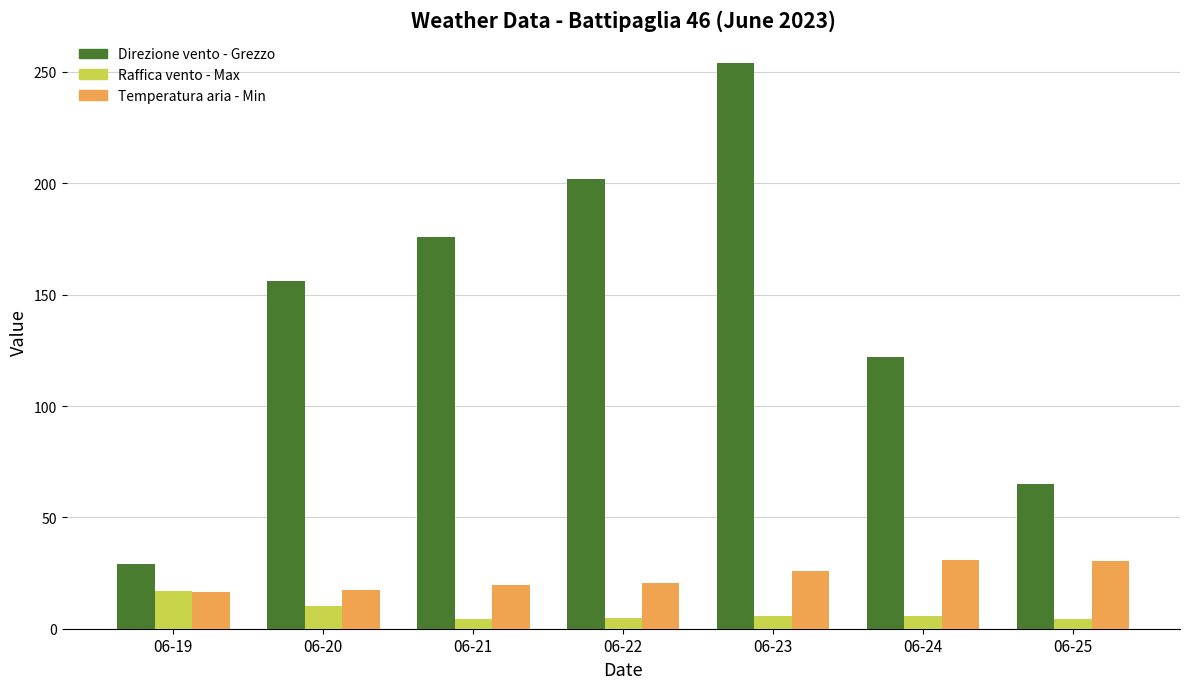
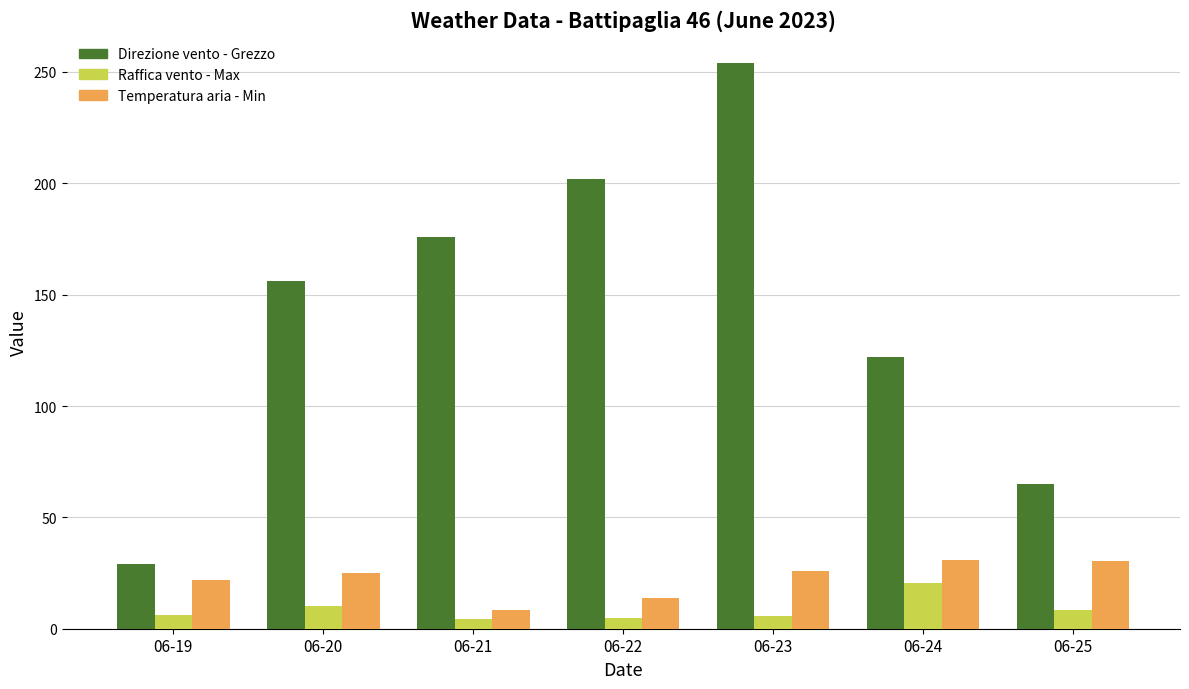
Raffica vento - Max, 06-19: 17 -> 6
Temperatura aria - Min, 06-19: 16 -> 22
Temperatura aria - Min, 06-20: 18 -> 25
Temperatura aria - Min, 06-21: 20 -> 9
Temperatura aria - Min, 06-22: 20 -> 14
Raffica vento - Max, 06-24: 6 -> 21
Raffica vento - Max, 06-25: 4 -> 8
